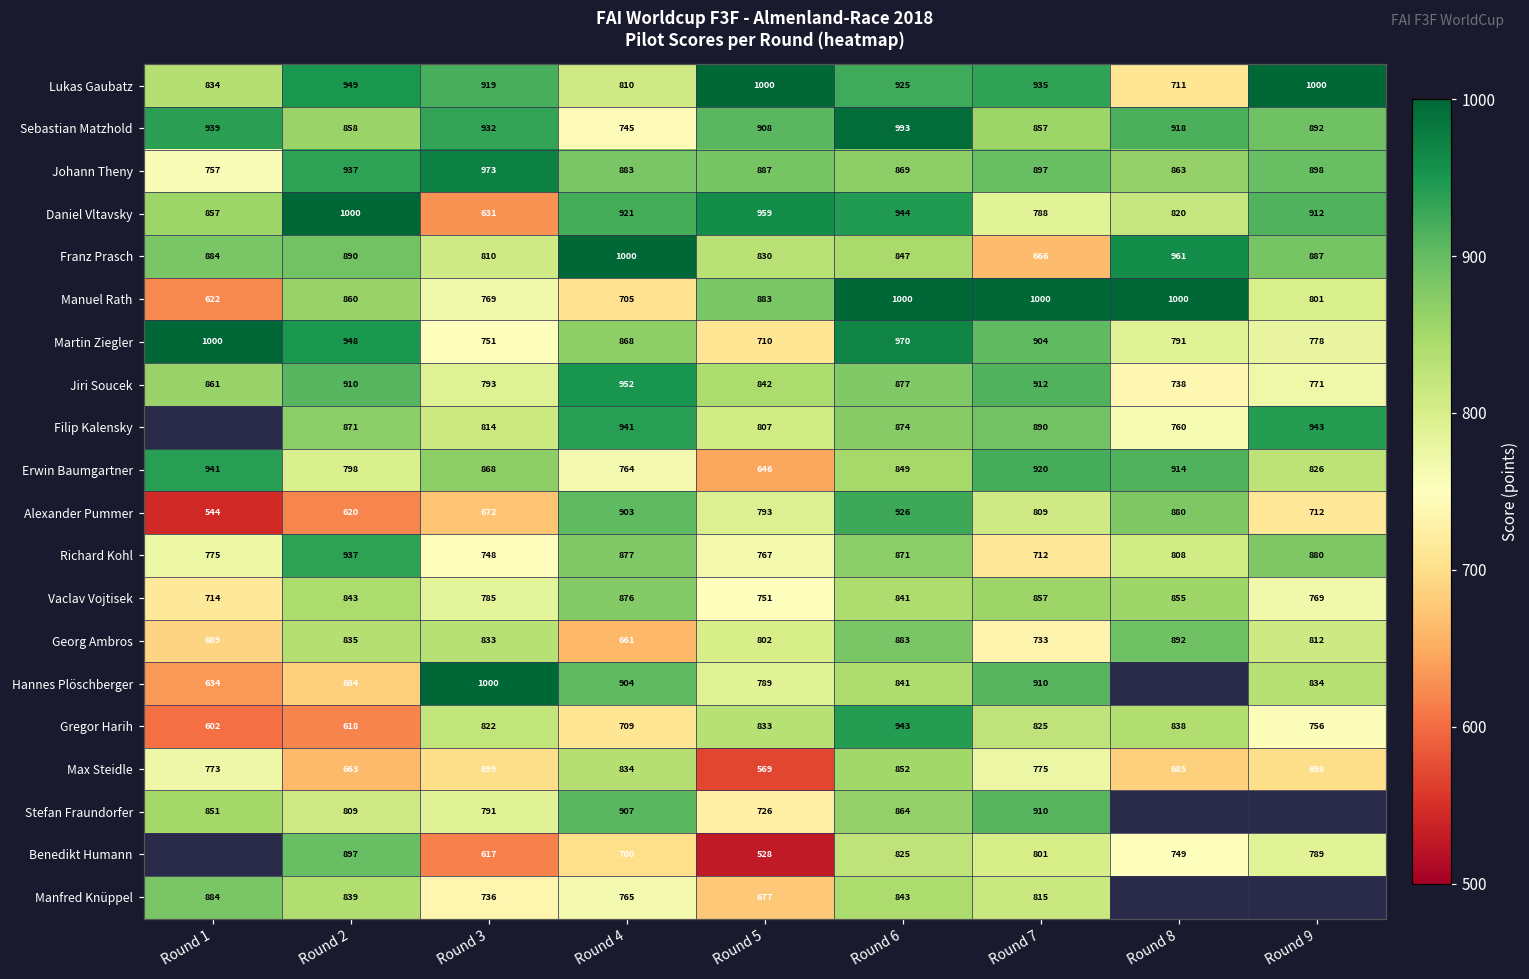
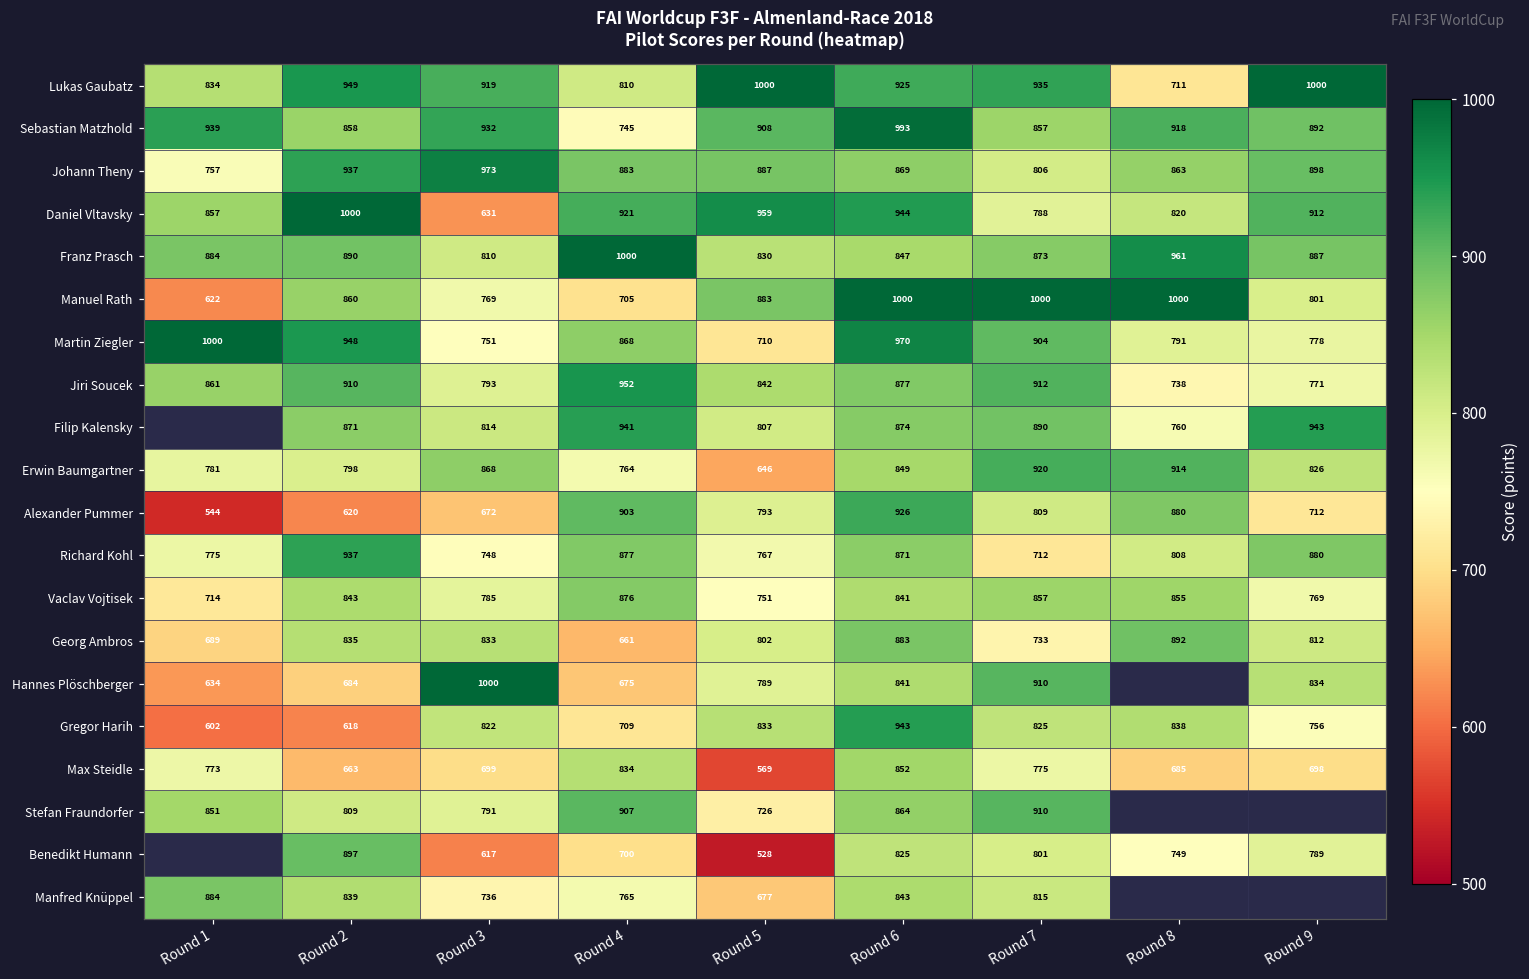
Johann Theny, Round 7: 897 -> 806
Franz Prasch, Round 7: 666 -> 873
Erwin Baumgartner, Round 1: 941 -> 781
Hannes Plöschberger, Round 4: 904 -> 675
